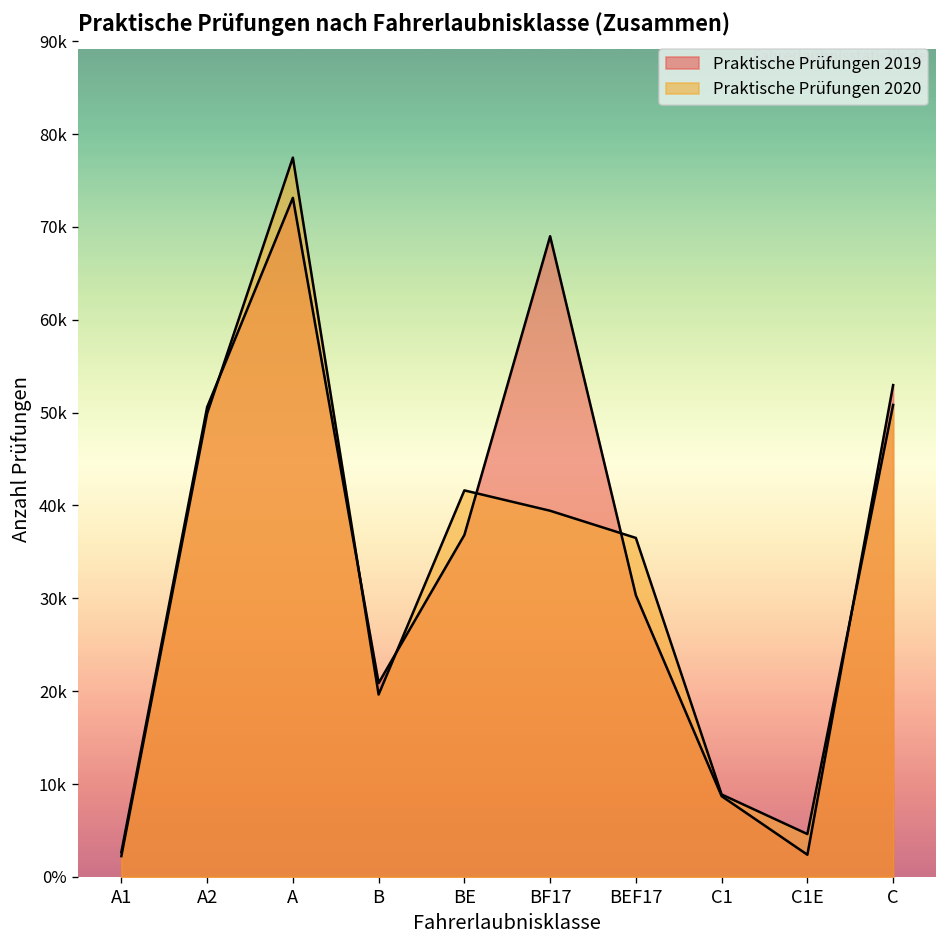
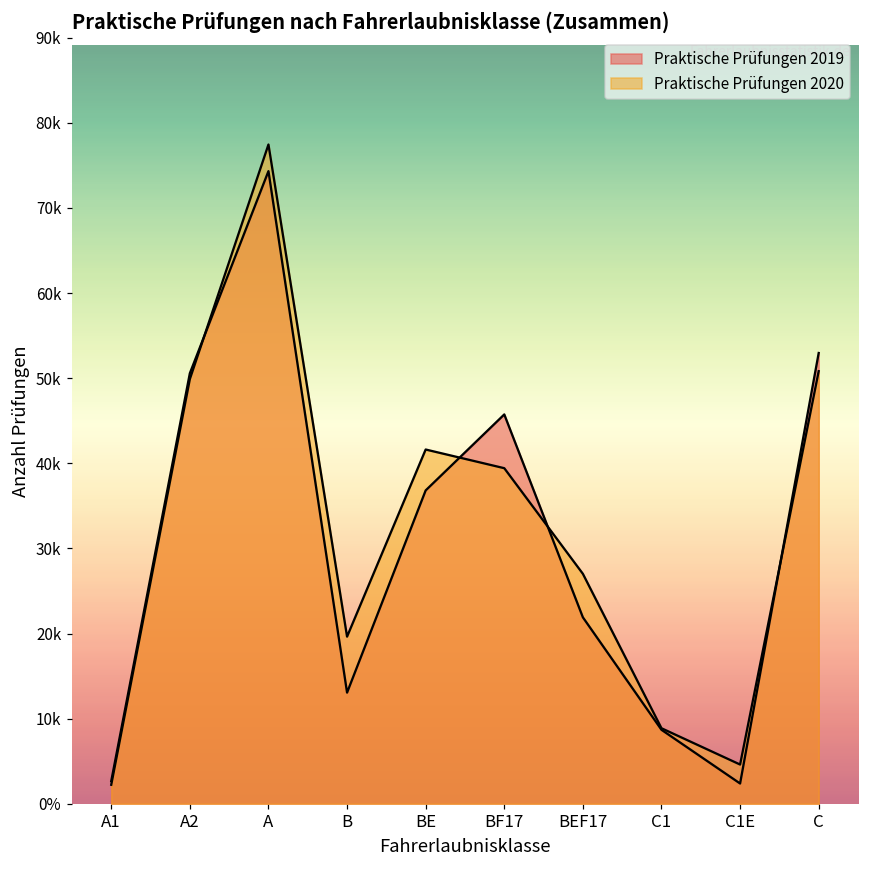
Praktische Prüfungen 2019, A: 73000 -> 74000
Praktische Prüfungen 2019, B: 21000 -> 13000
Praktische Prüfungen 2019, BF17: 69000 -> 46000
Praktische Prüfungen 2019, BEF17: 30000 -> 22000
Praktische Prüfungen 2020, BEF17: 37000 -> 27000
